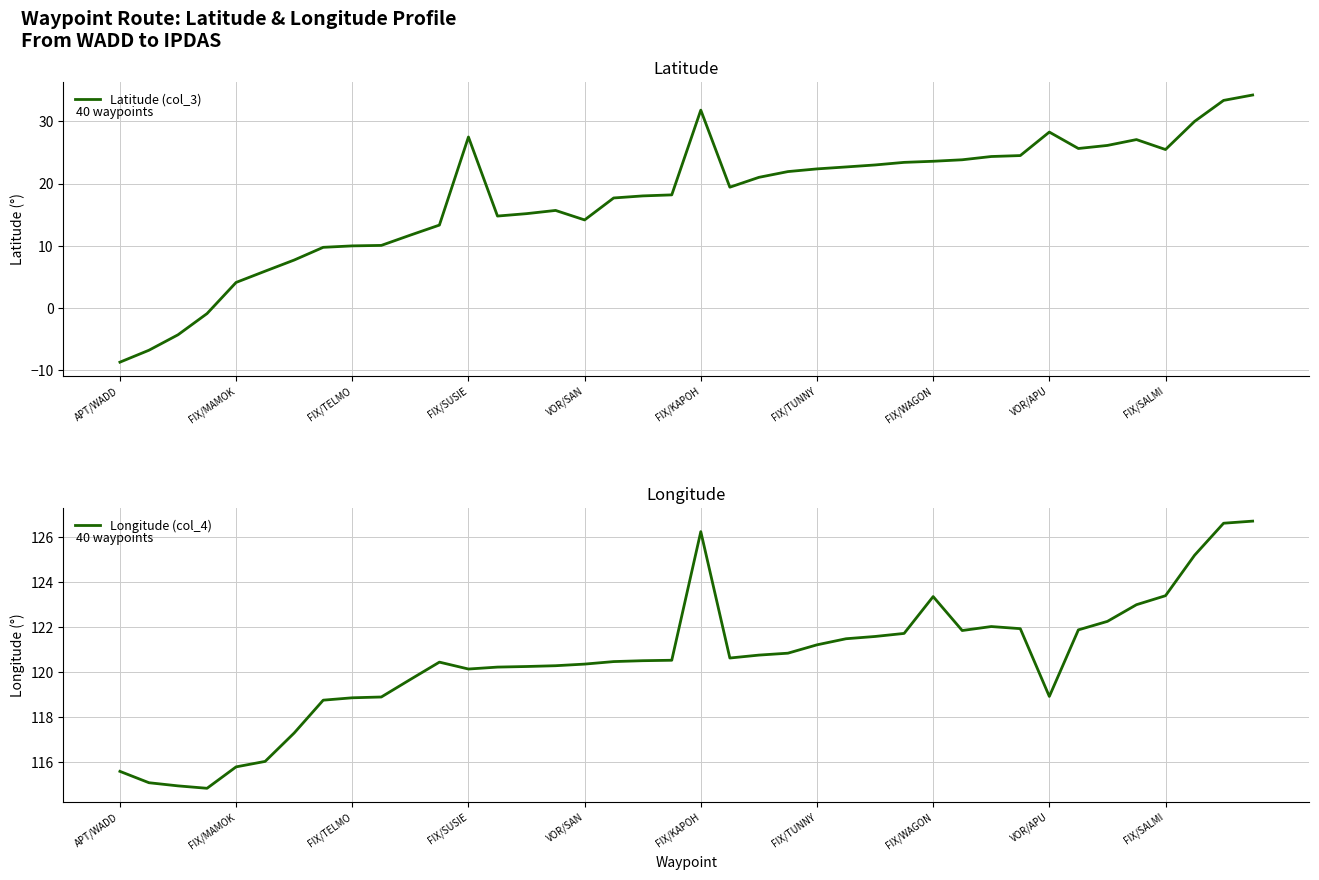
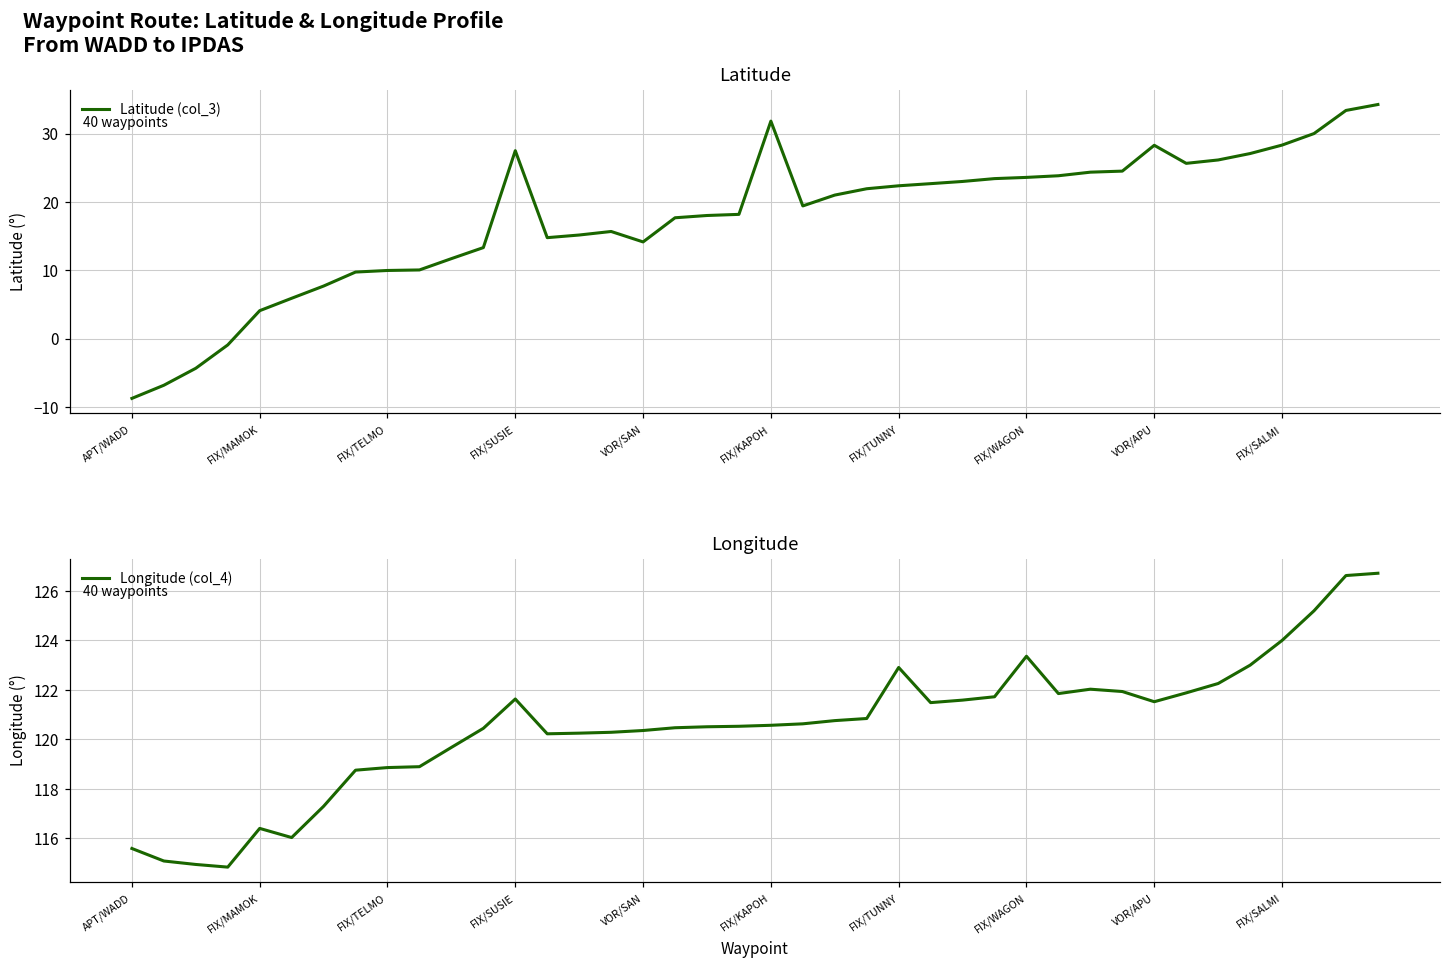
Latitude, FIX/SALMI: 25 -> 28
Longitude, FIX/MAMOK: 115.8 -> 116.4
Longitude, FIX/SUSIE: 120.1 -> 121.6
Longitude, FIX/KAPOH: 126.3 -> 120.6
Longitude, FIX/TUNNY: 121.2 -> 122.9
Longitude, VOR/APU: 118.9 -> 121.5
Longitude, FIX/SALMI: 123.4 -> 124.0
